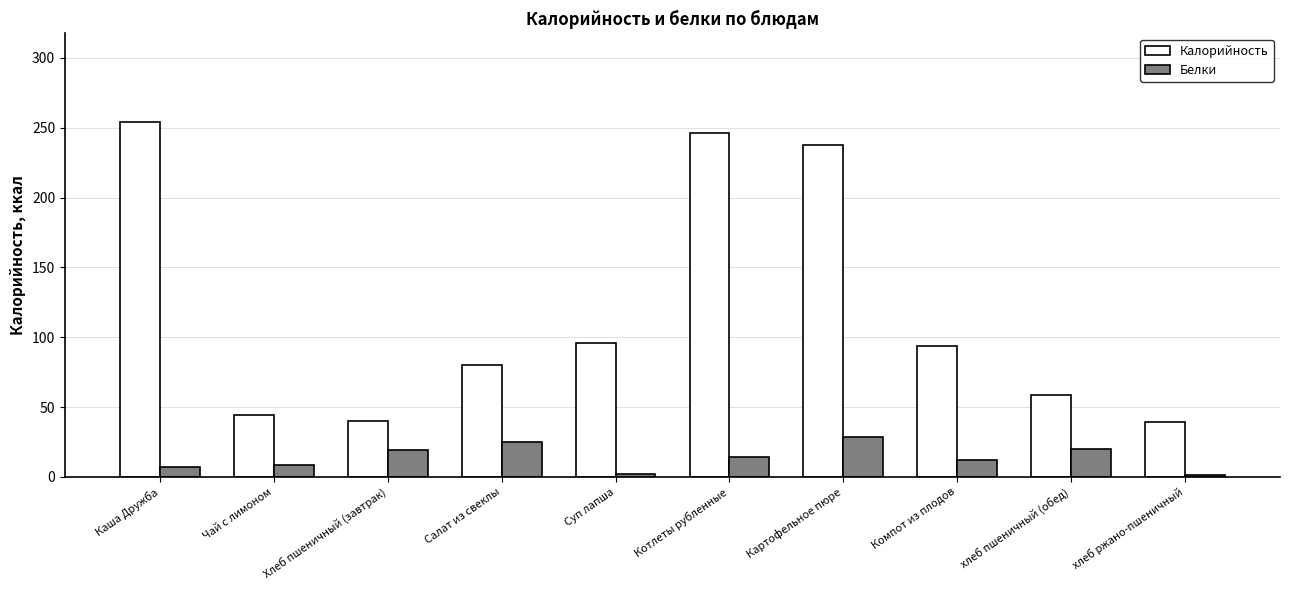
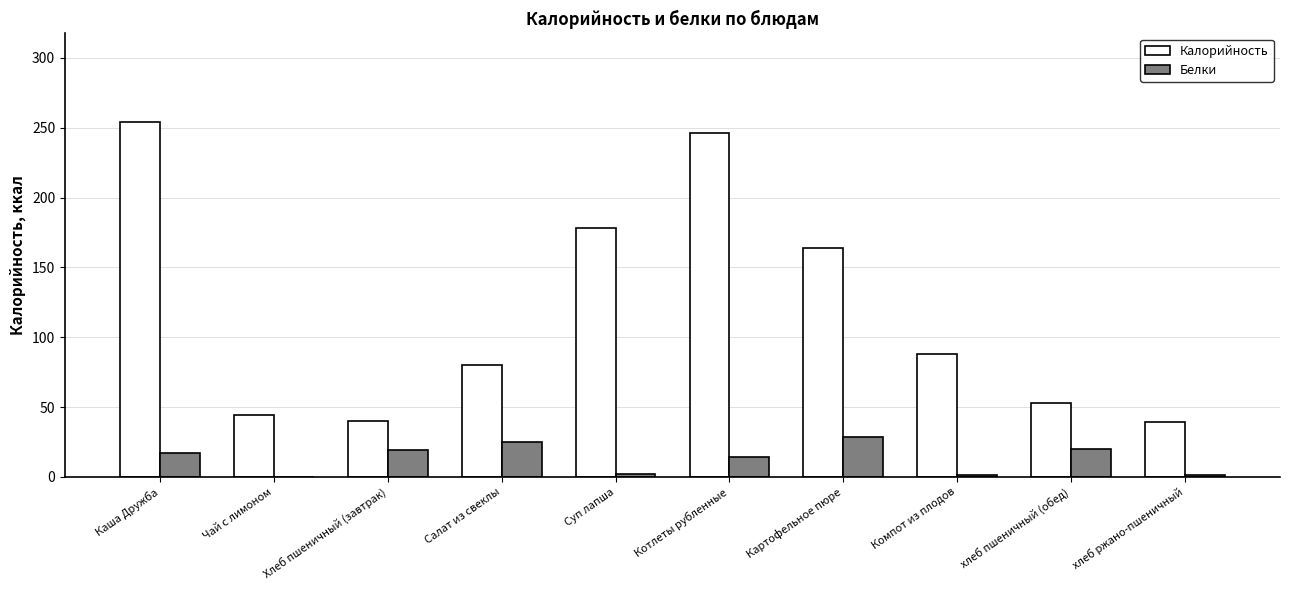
Белки, Каша Дружба: 7 -> 17
Белки, Чай с лимоном: 8 -> 0
Калорийность, Суп лапша: 96 -> 178
Калорийность, Картофельное пюре: 238 -> 164
Калорийность, Компот из плодов: 94 -> 88
Белки, Компот из плодов: 12 -> 1
Калорийность, хлеб пшеничный (обед): 59 -> 53
